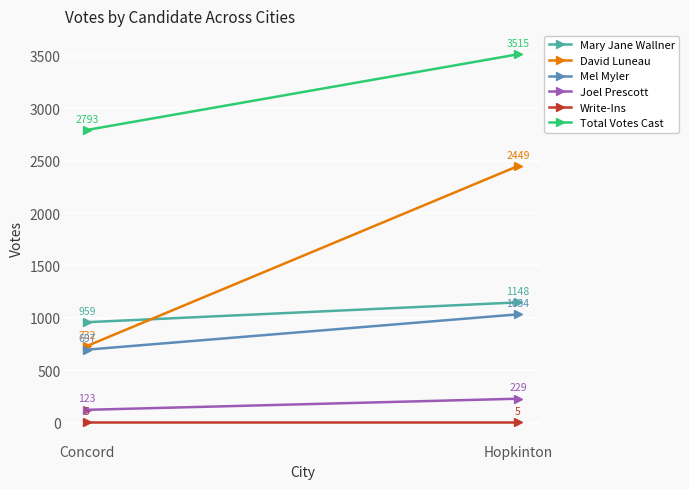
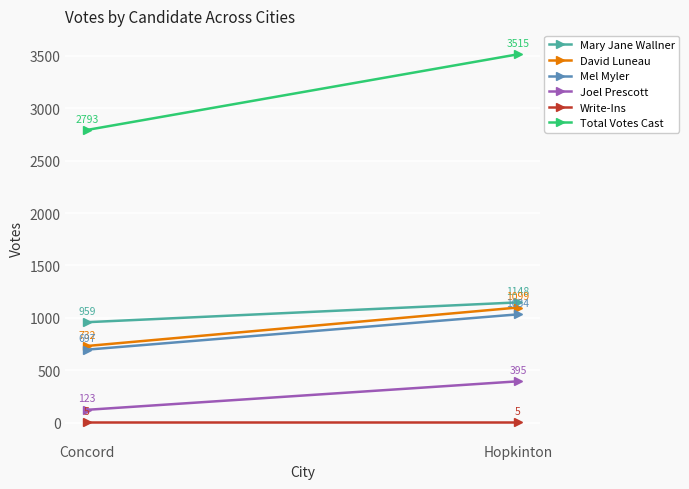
David Luneau, Hopkinton: 2449 -> 1099
Joel Prescott, Hopkinton: 229 -> 395
